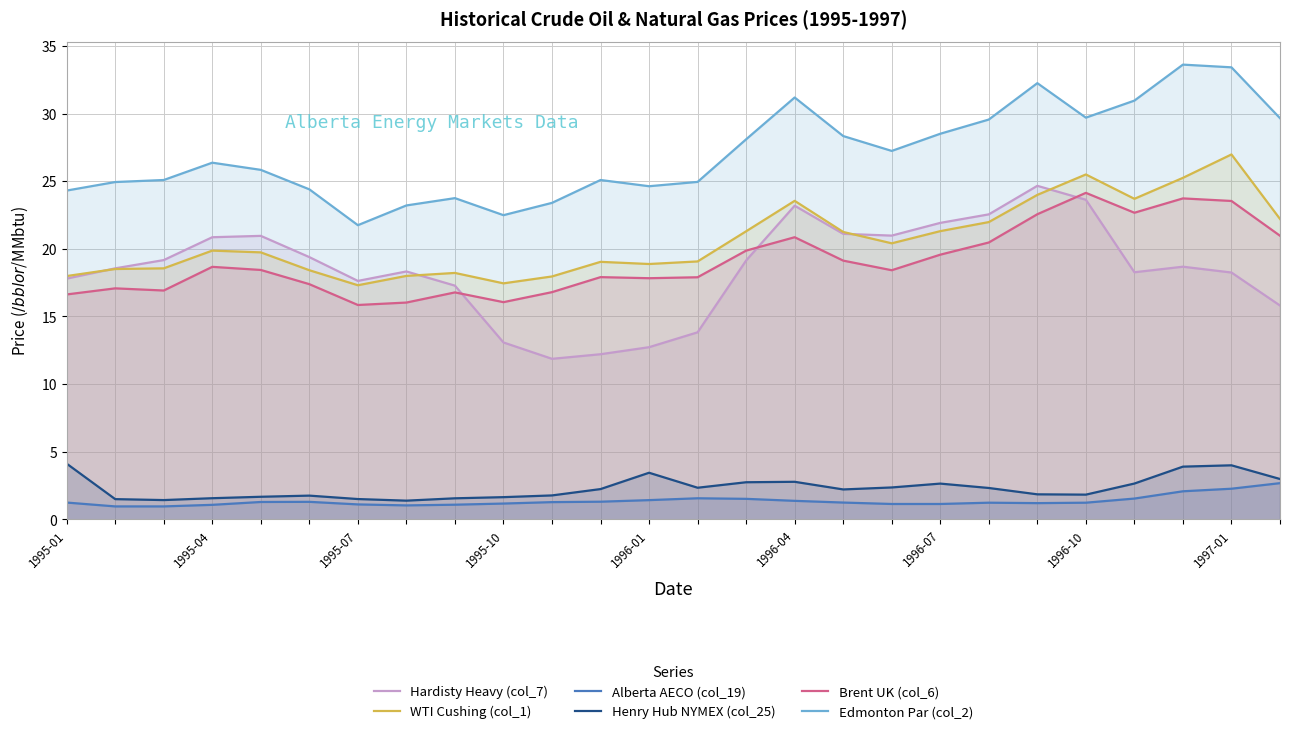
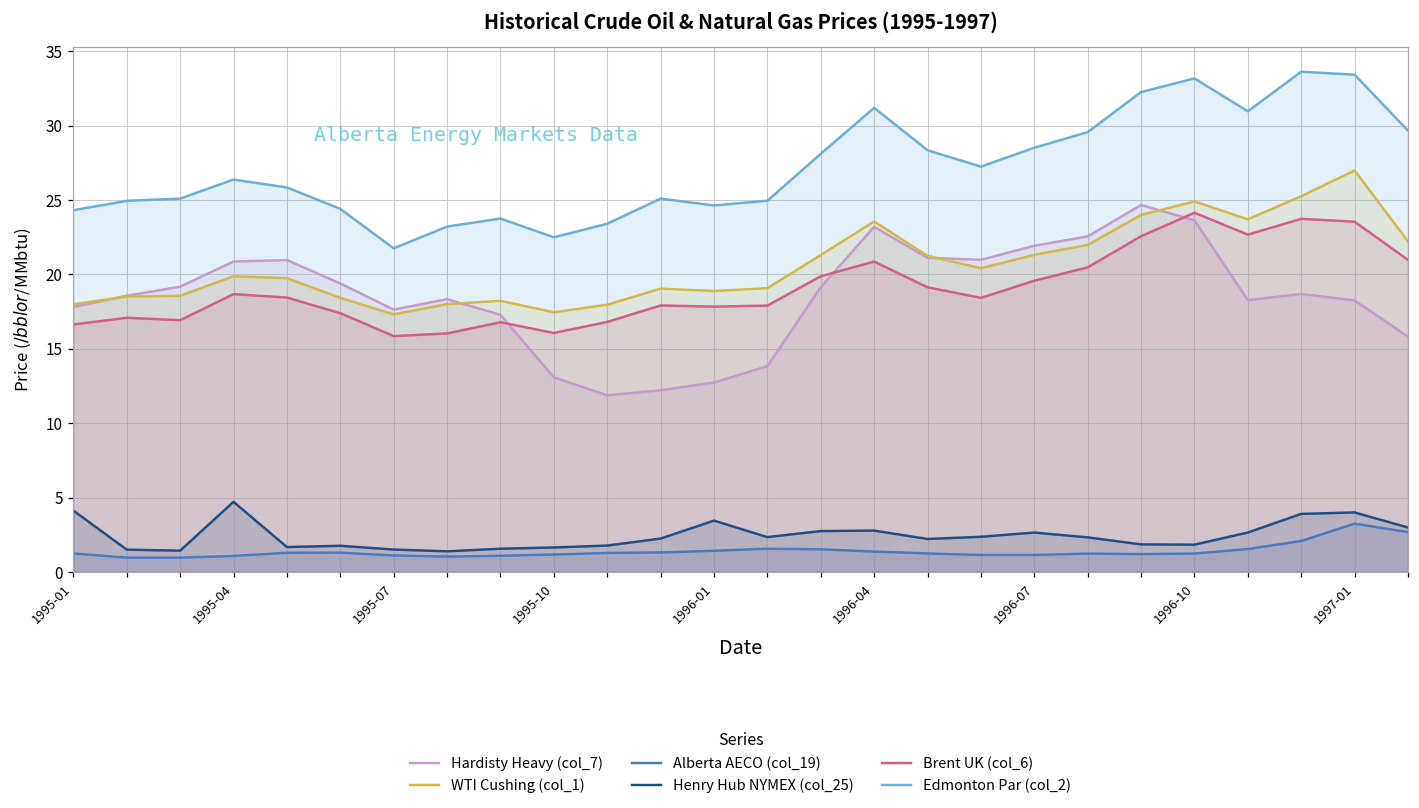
Henry Hub NYMEX (col_25), 1995-04: 1.6 -> 4.7
WTI Cushing (col_1), 1996-10: 25.5 -> 24.9
Edmonton Par (col_2), 1996-10: 29.7 -> 33.2
Alberta AECO (col_19), 1997-01: 2.3 -> 3.2
